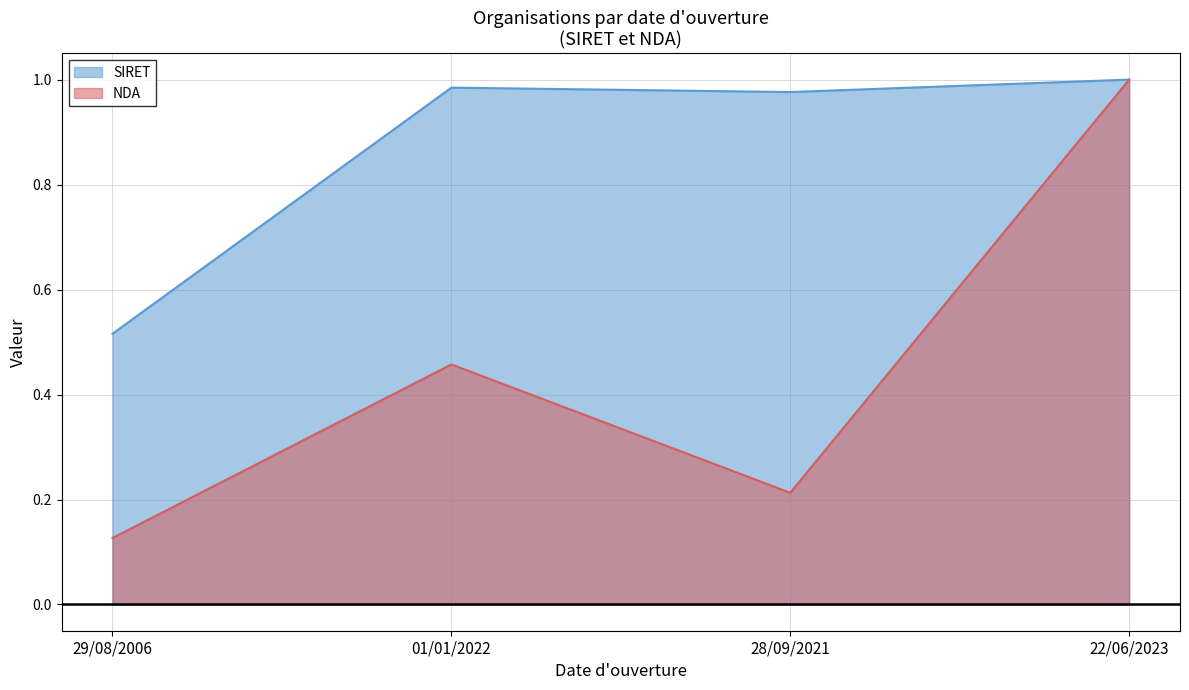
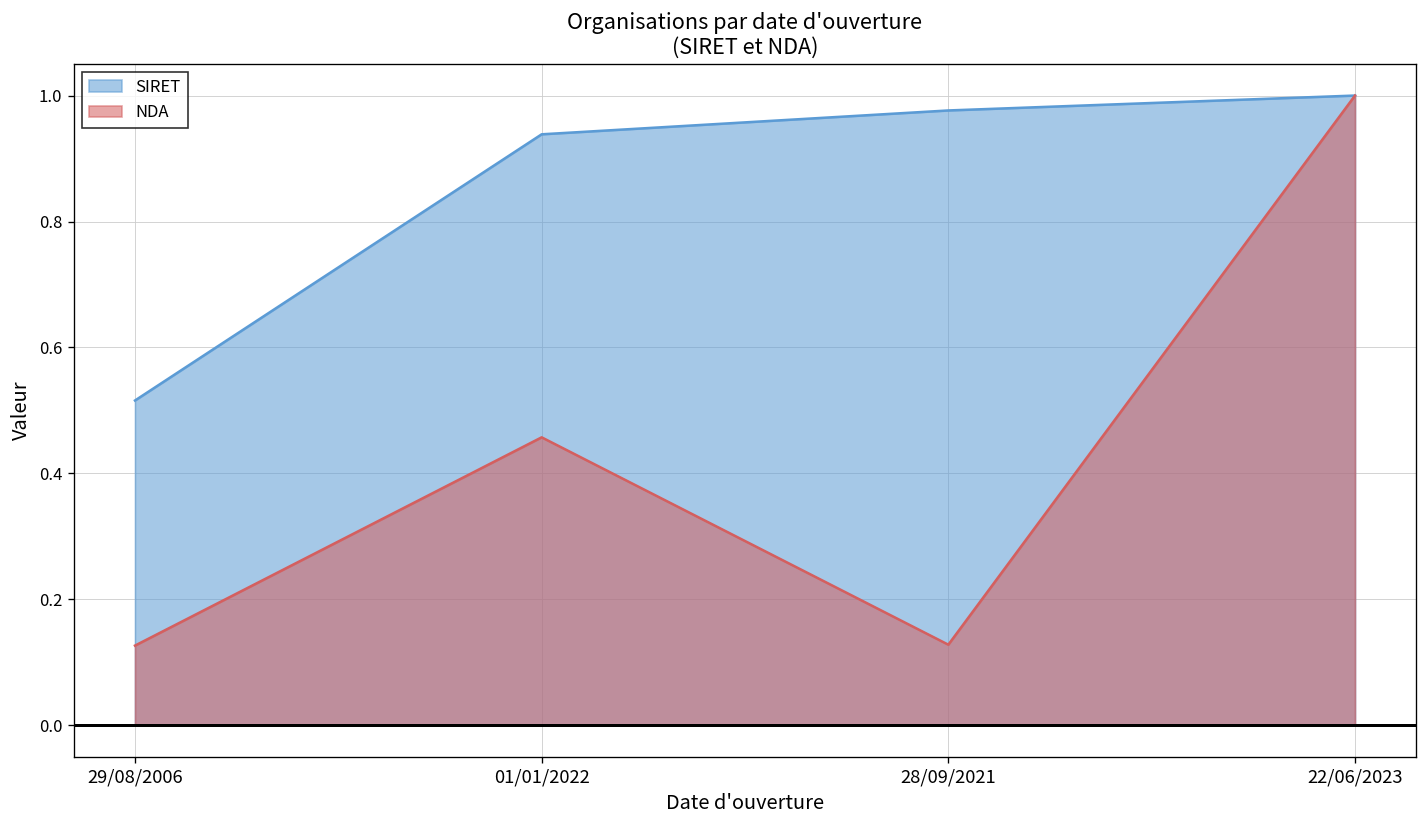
SIRET, 01/01/2022: 0.98 -> 0.94
NDA, 28/09/2021: 0.21 -> 0.13
